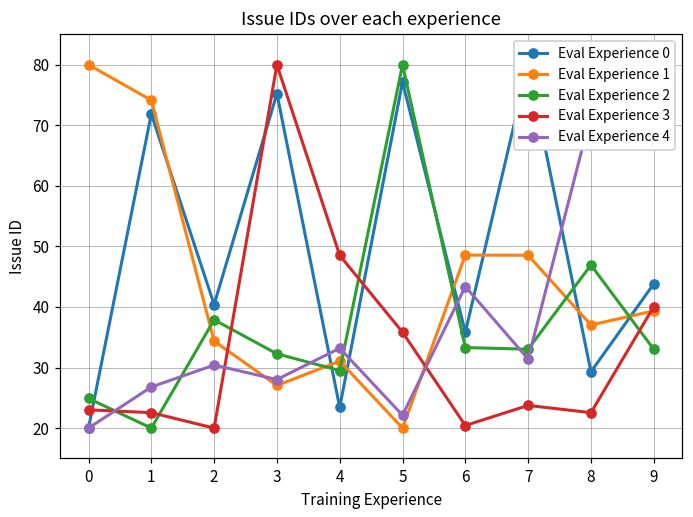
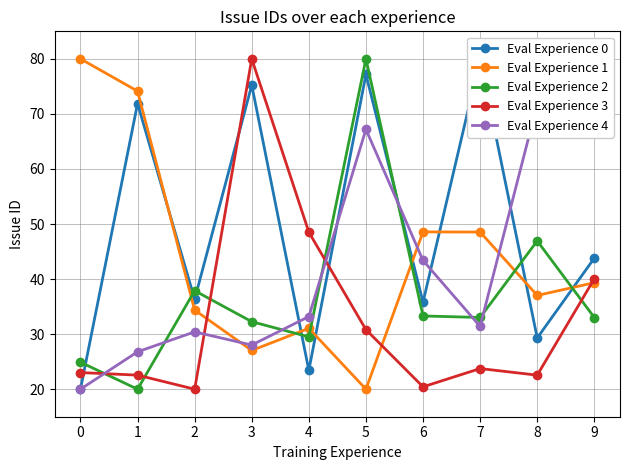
Eval Experience 0, 2: 40 -> 36
Eval Experience 3, 5: 36 -> 31
Eval Experience 4, 5: 22 -> 67
